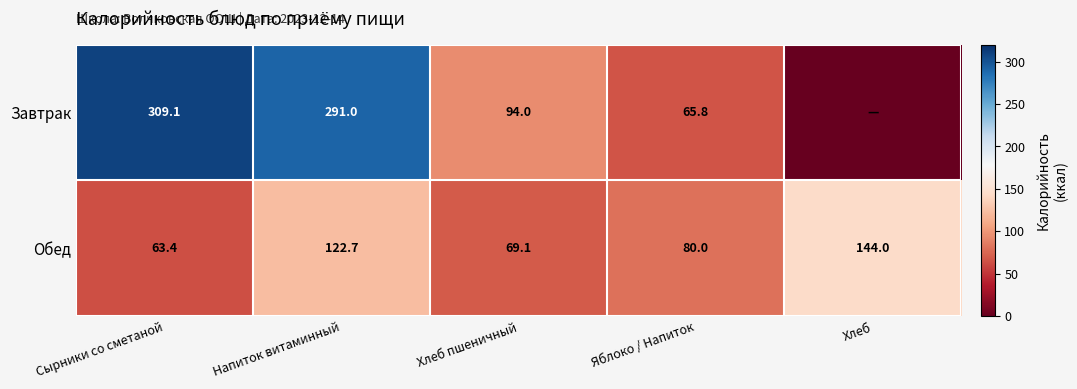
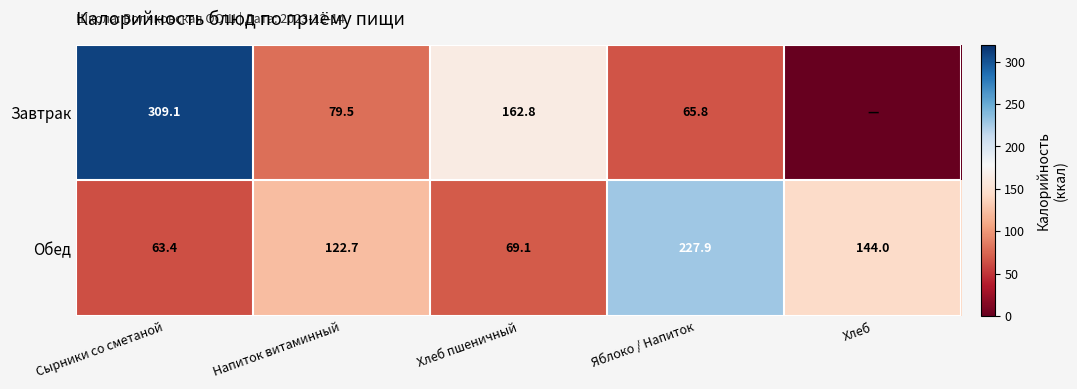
Завтрак, Напиток витаминный: 291.0 -> 79.5
Завтрак, Хлеб пшеничный: 94.0 -> 162.8
Обед, Яблоко / Напиток: 80.0 -> 227.9
